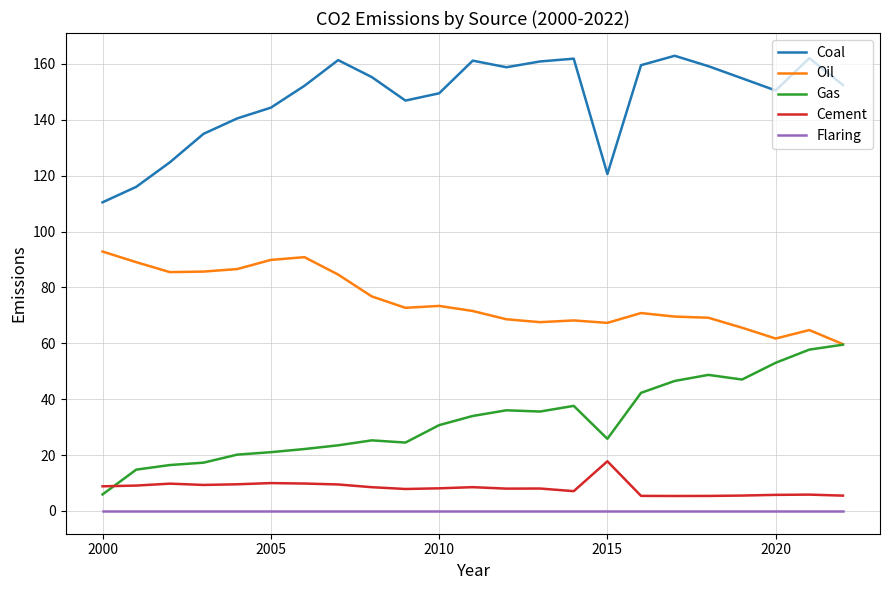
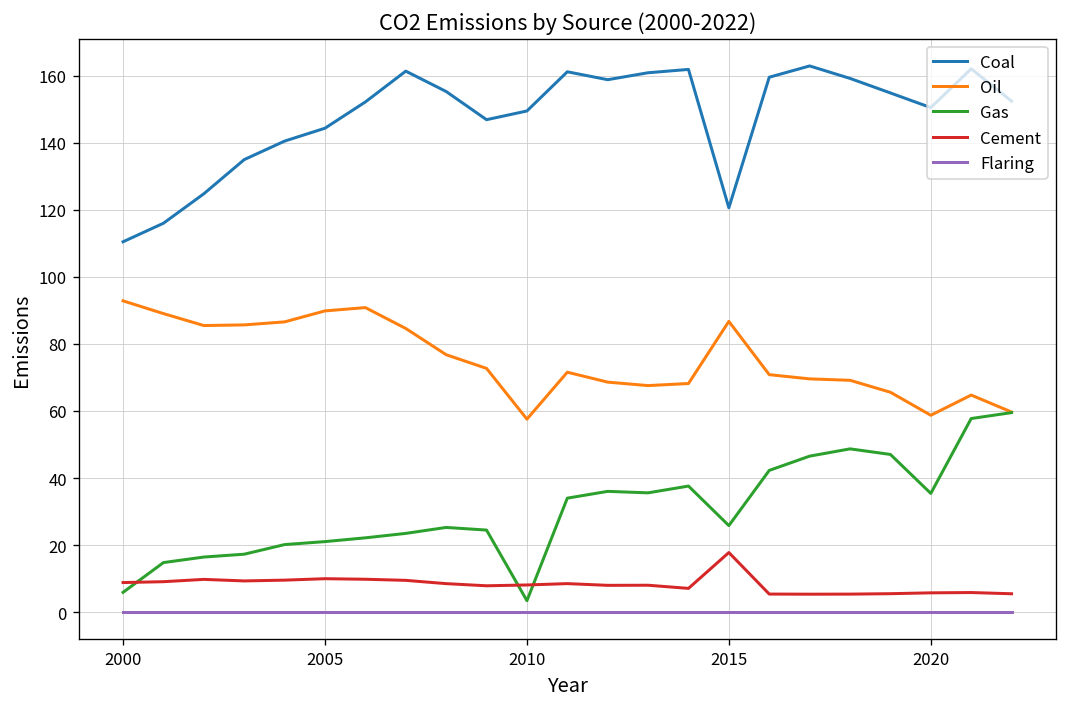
Oil, 2010: 73 -> 58
Gas, 2010: 31 -> 3
Oil, 2015: 67 -> 87
Oil, 2020: 62 -> 59
Gas, 2020: 53 -> 35
